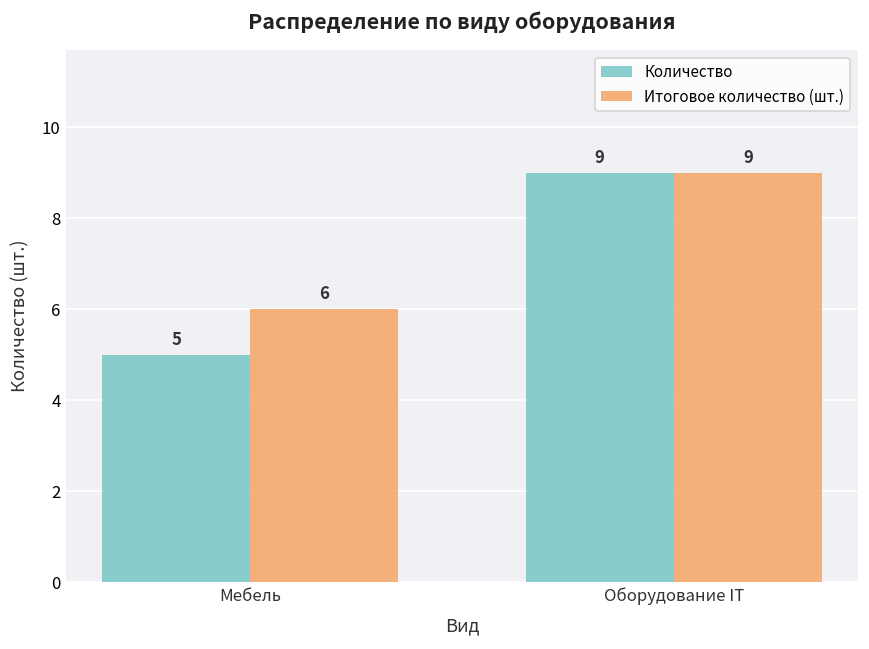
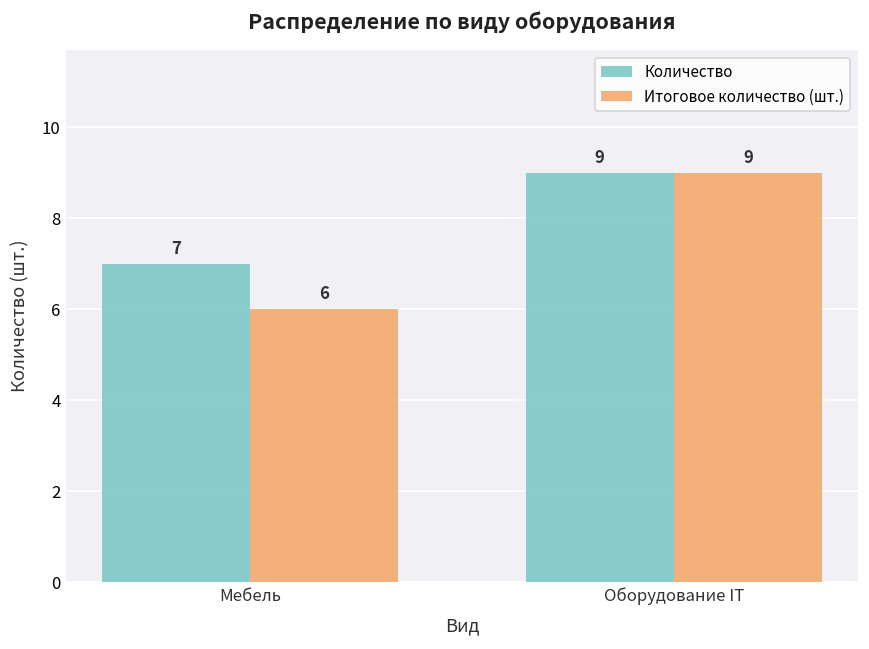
Количество, Мебель: 5 -> 7
